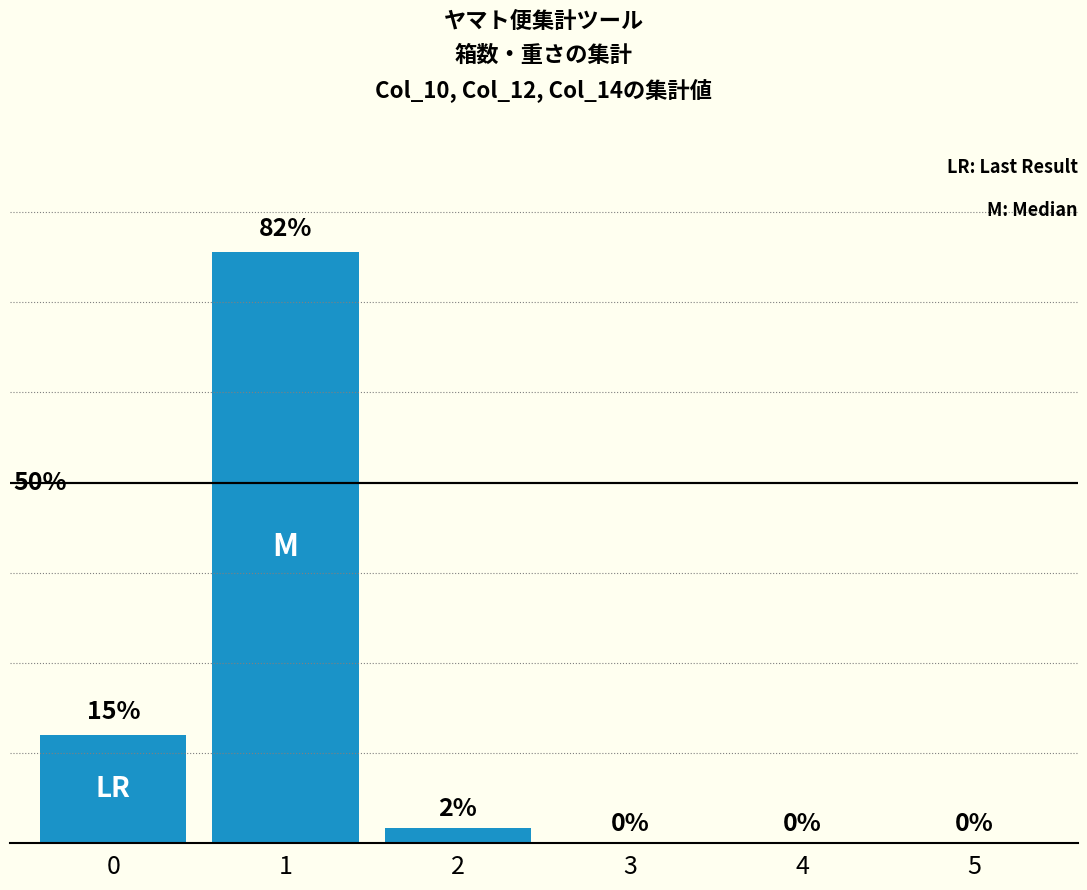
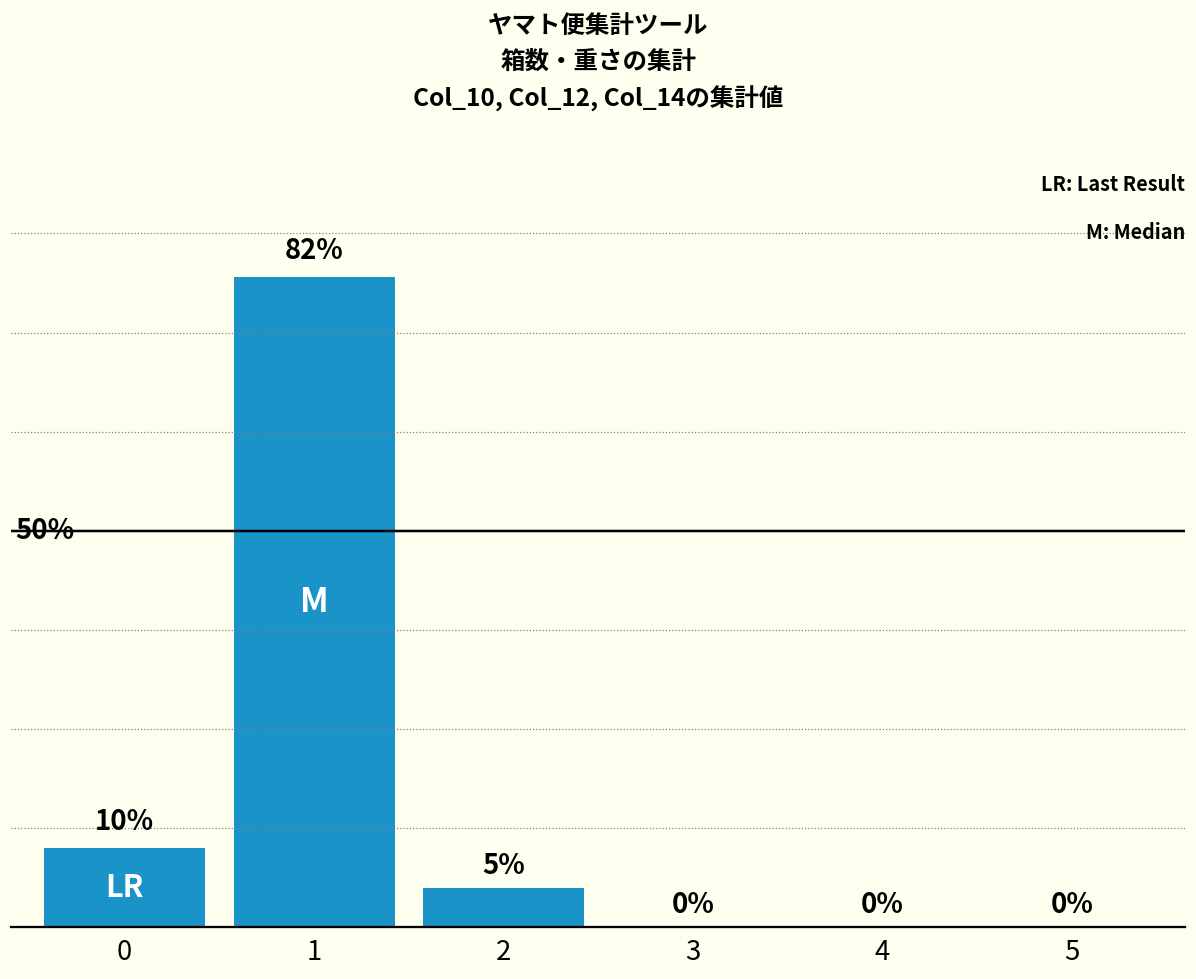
0: 15% -> 10%
2: 2% -> 5%
